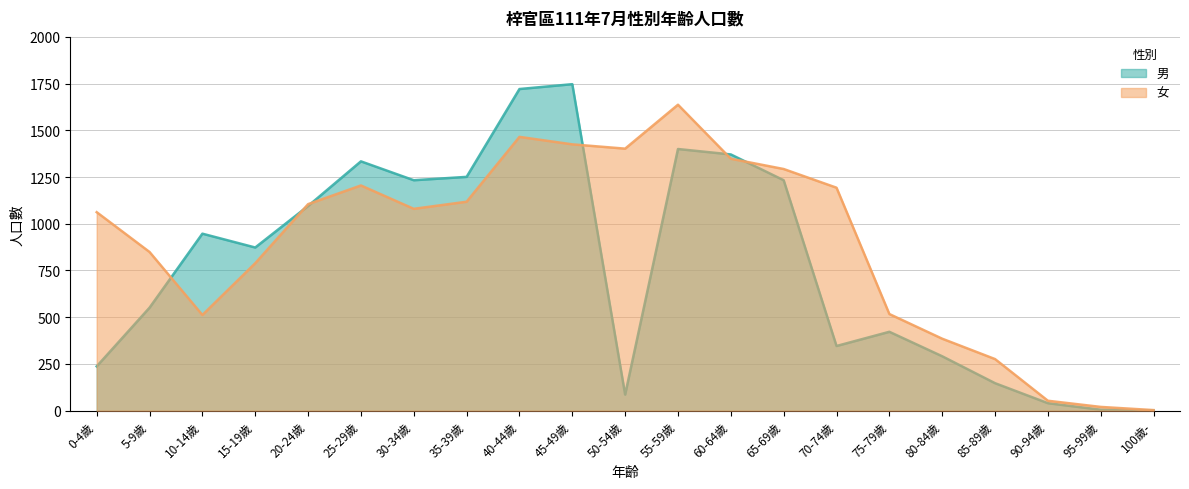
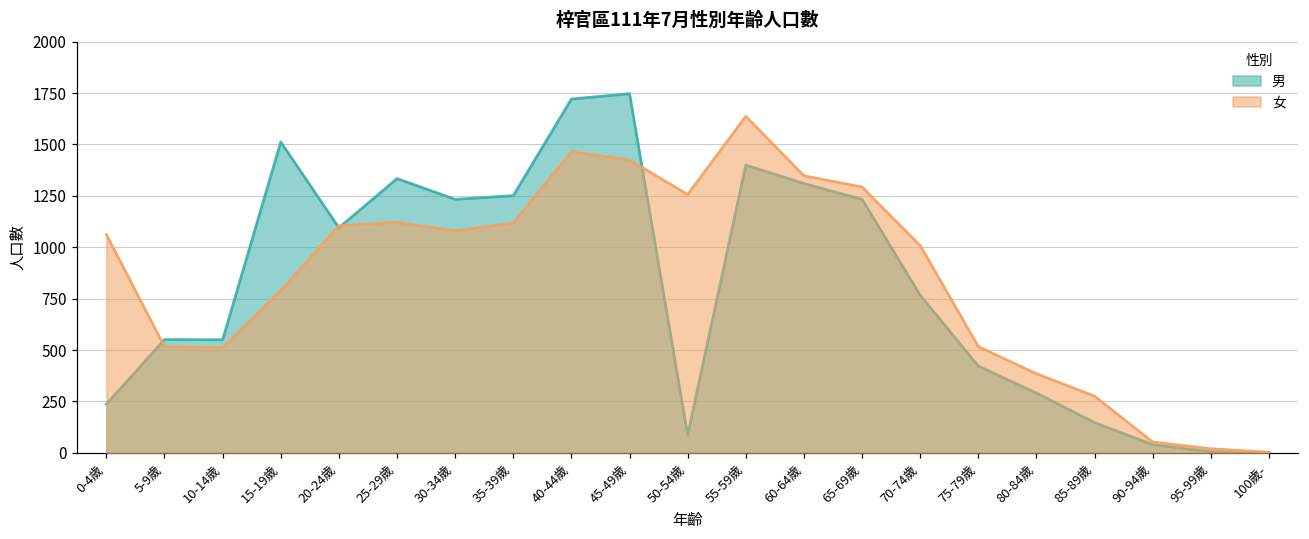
女, 5-9歲: 850 -> 520
男, 10-14歲: 950 -> 550
男, 15-19歲: 870 -> 1510
女, 25-29歲: 1210 -> 1120
女, 50-54歲: 1400 -> 1260
男, 60-64歲: 1370 -> 1310
男, 70-74歲: 350 -> 770
女, 70-74歲: 1190 -> 1010
